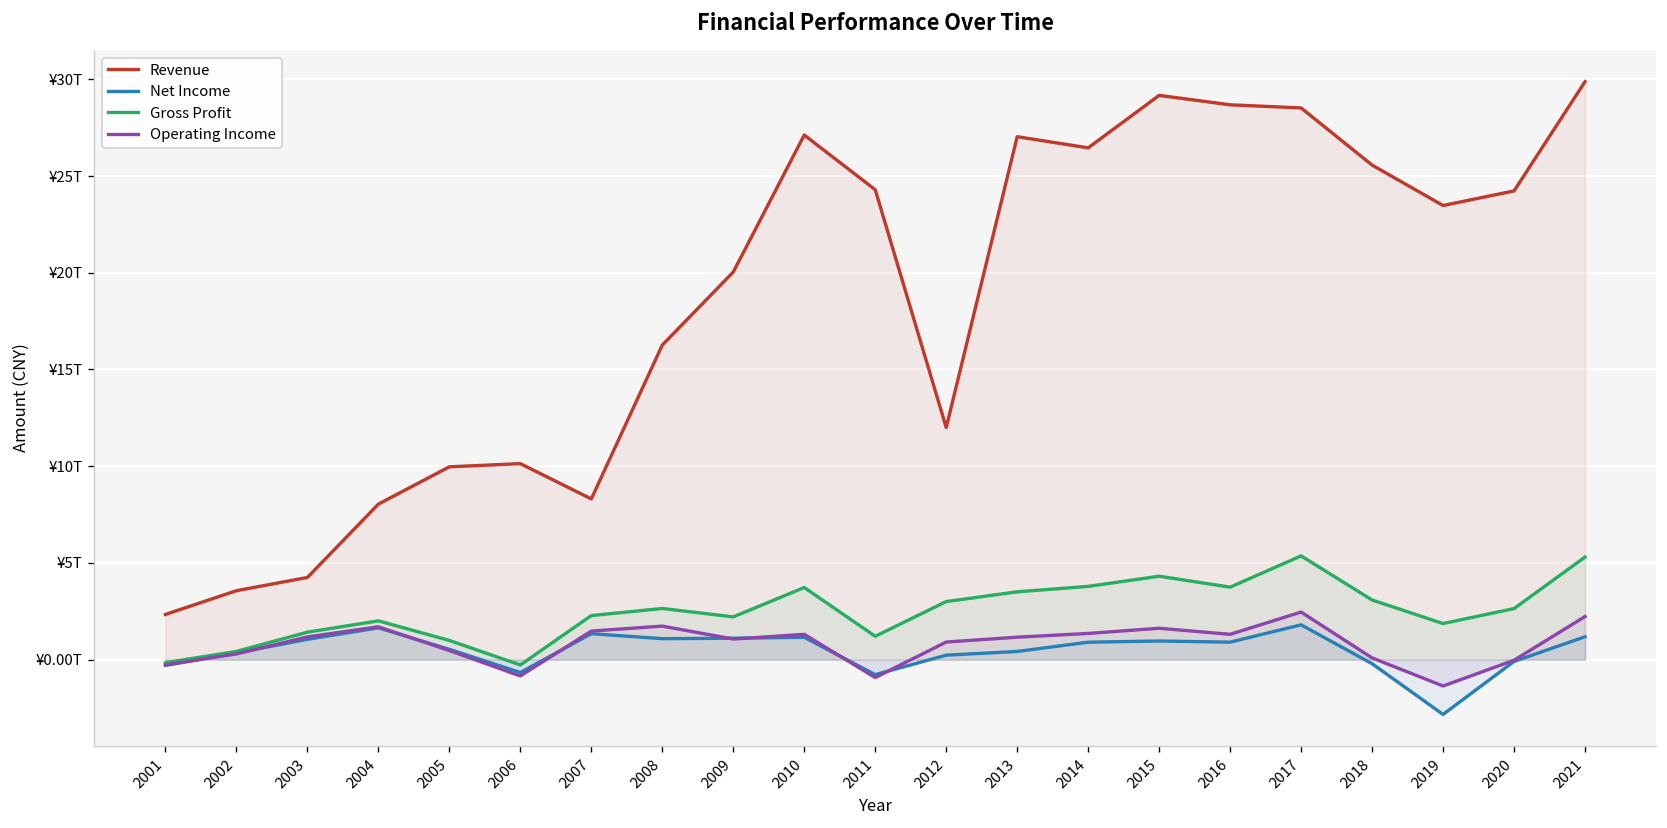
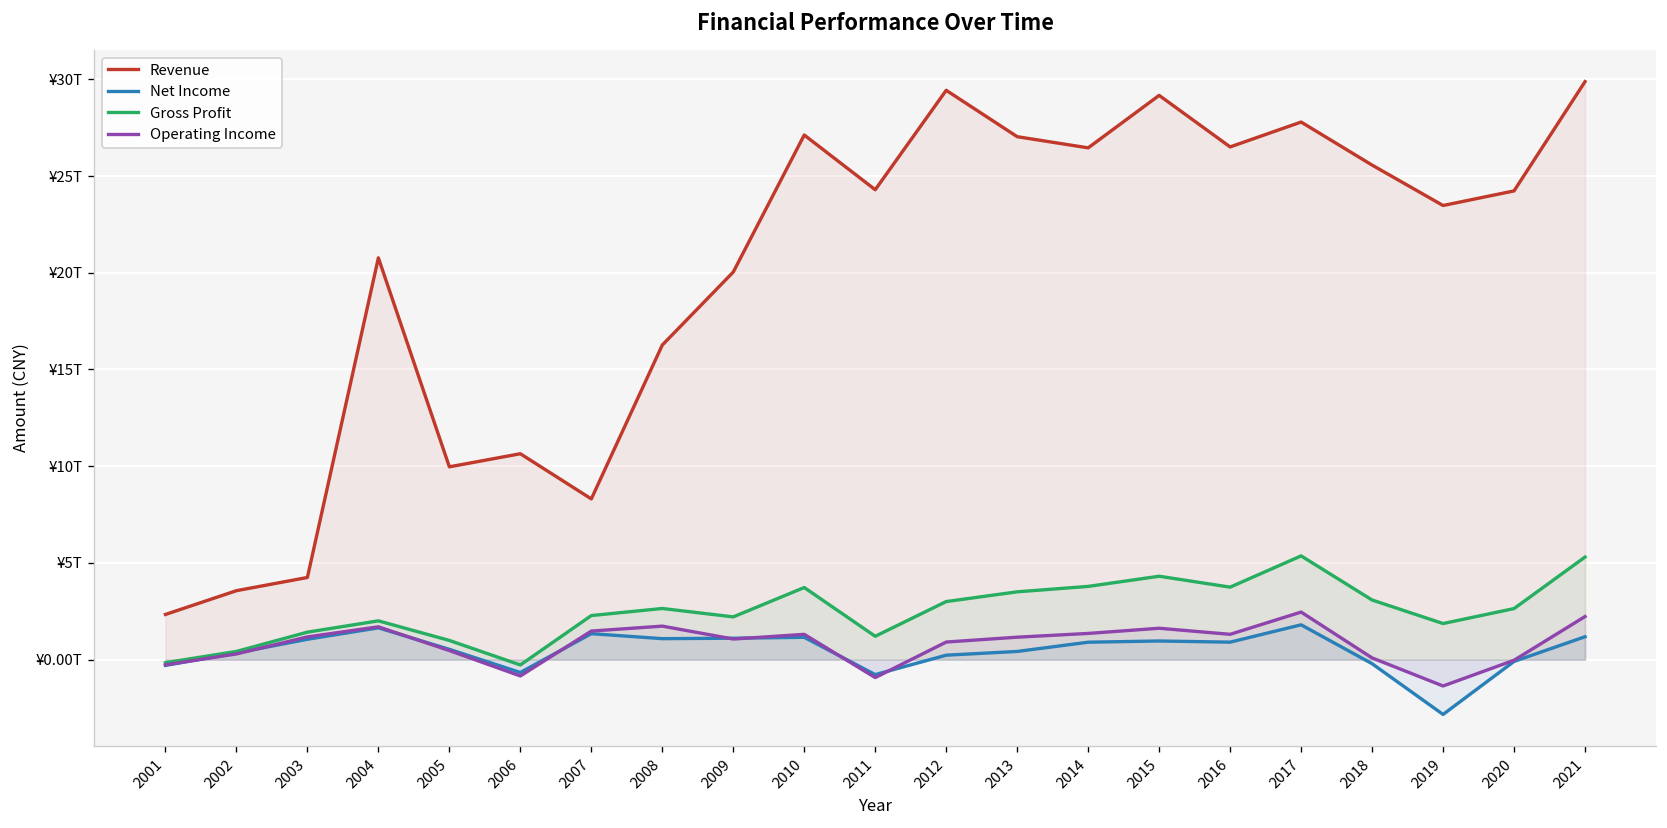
Revenue, 2004: ¥8.0T -> ¥20.8T
Revenue, 2006: ¥10.1T -> ¥10.6T
Revenue, 2012: ¥12.0T -> ¥29.4T
Revenue, 2016: ¥28.7T -> ¥26.5T
Revenue, 2017: ¥28.5T -> ¥27.8T
